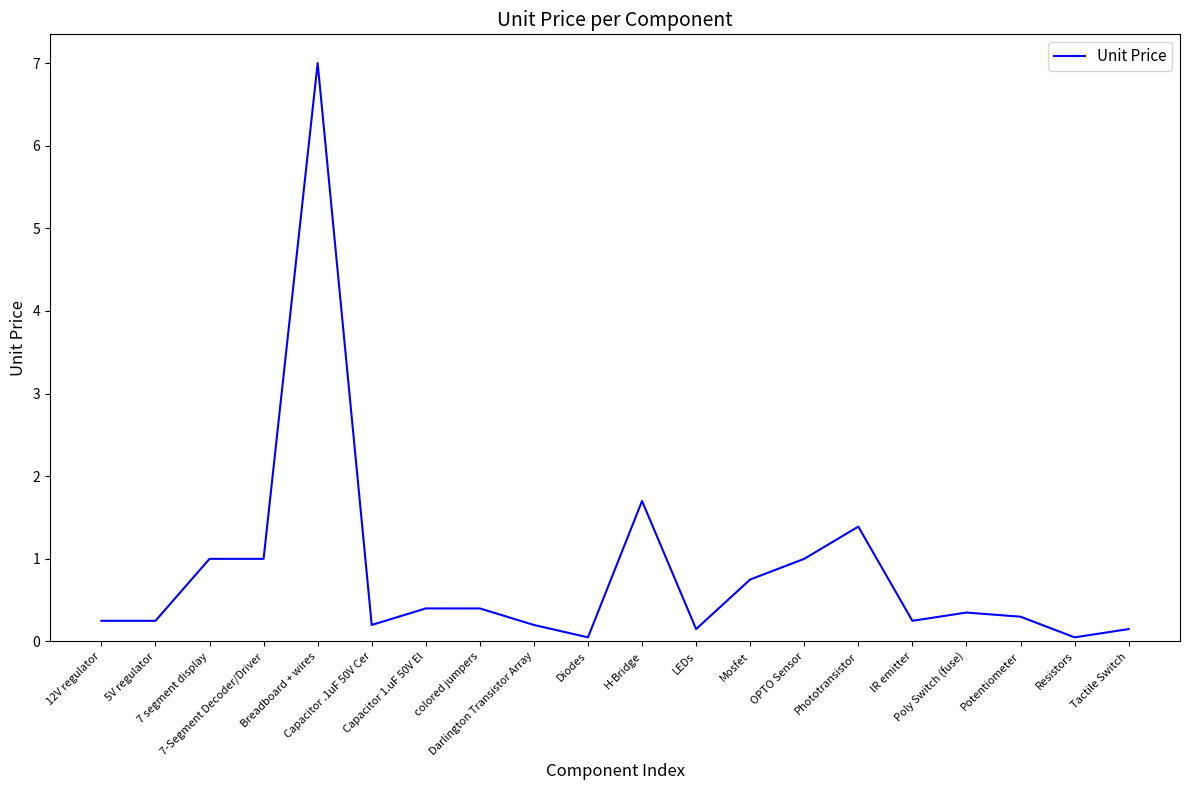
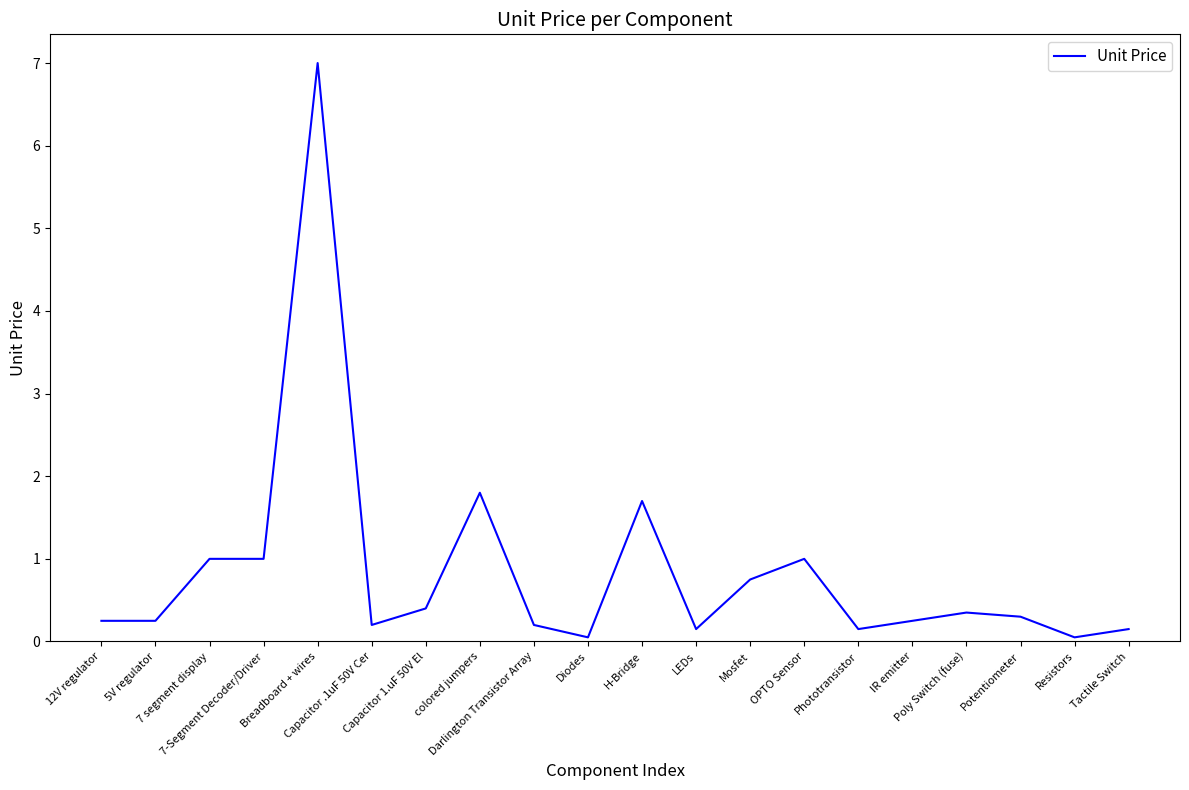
colored jumpers: 0.4 -> 1.8
Phototransistor: 1.4 -> 0.2
